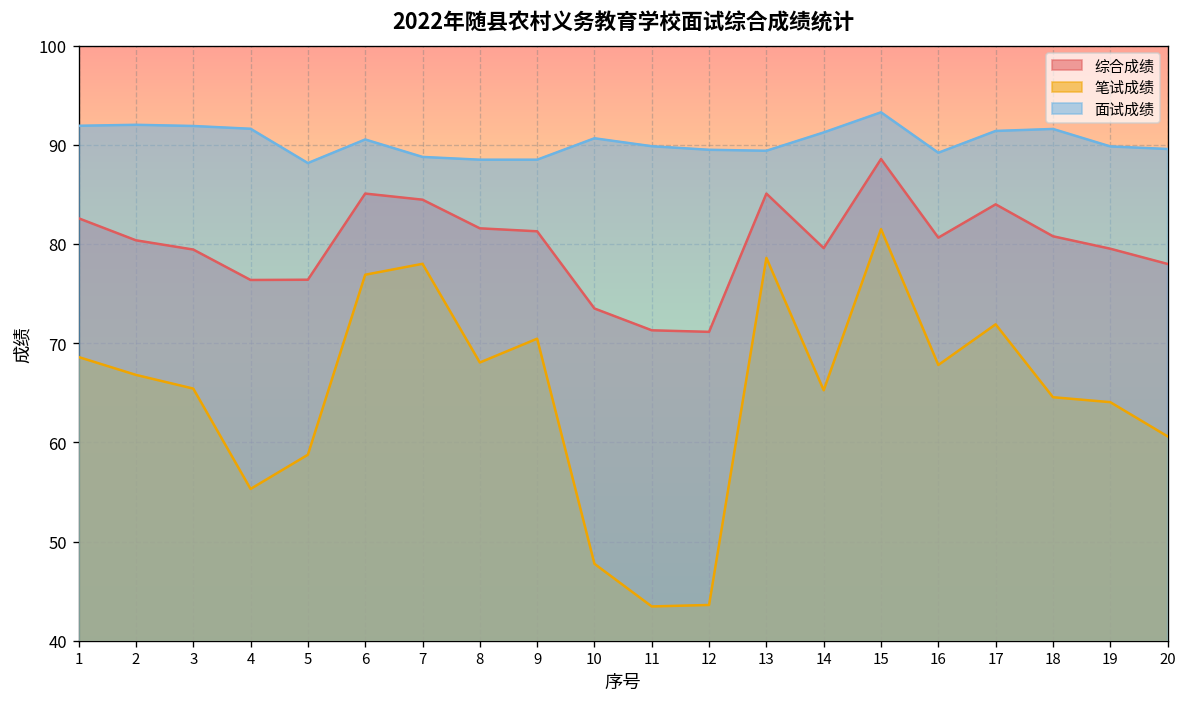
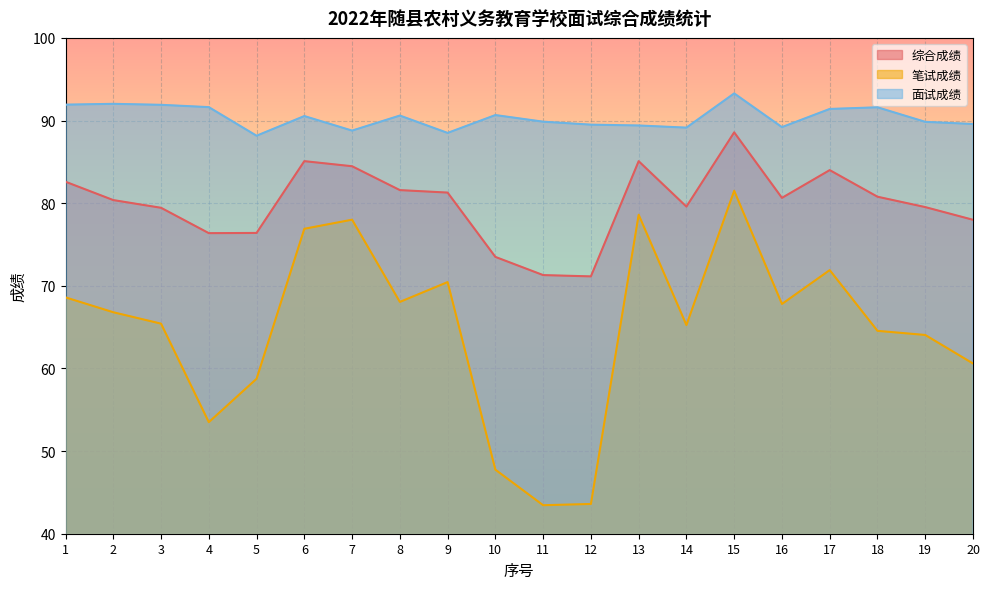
笔试成绩, 4: 55 -> 54
面试成绩, 8: 89 -> 91
面试成绩, 14: 91 -> 89
